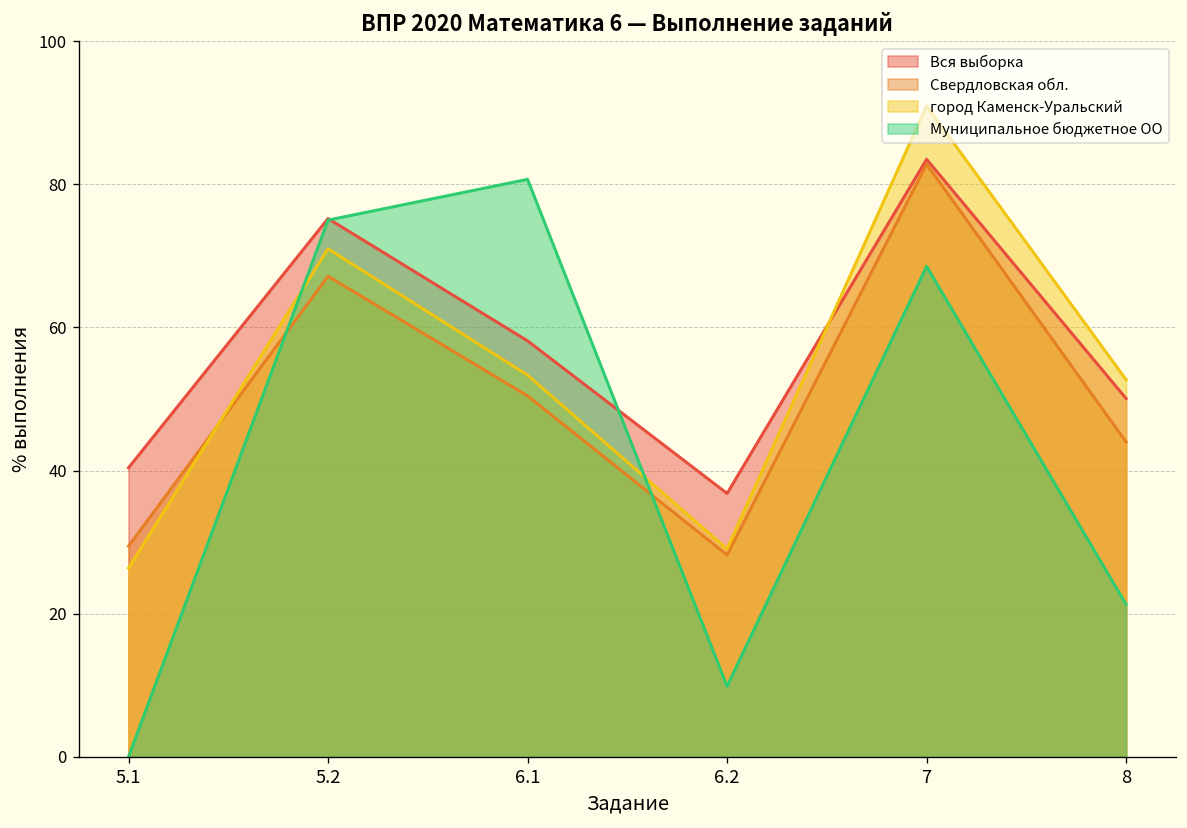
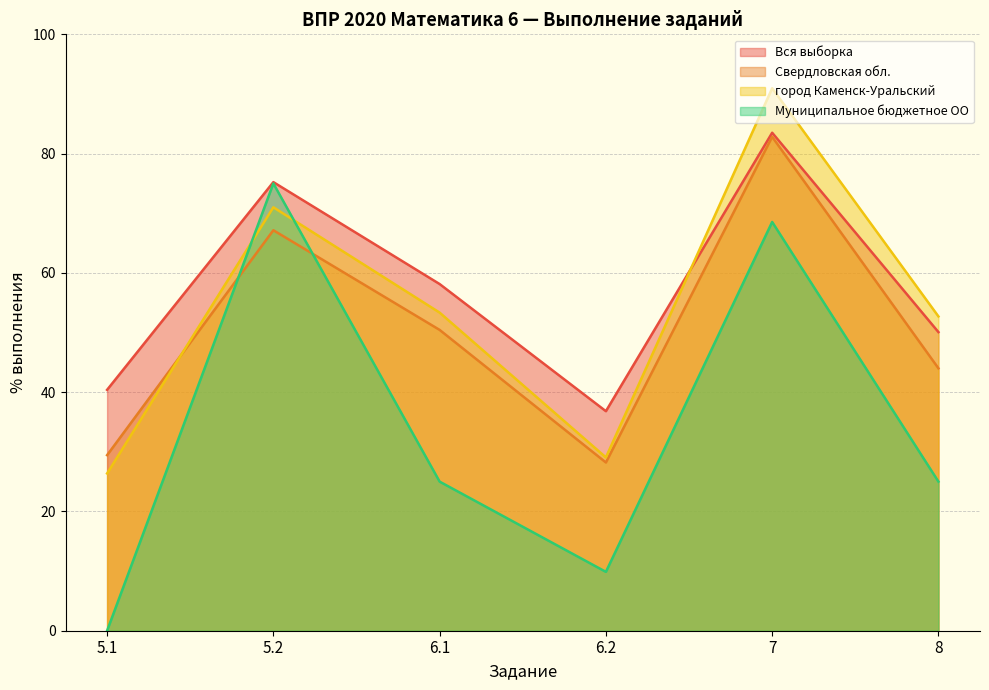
Муниципальное бюджетное ОО, 6.1: 81 -> 25
Муниципальное бюджетное ОО, 8: 21 -> 25
